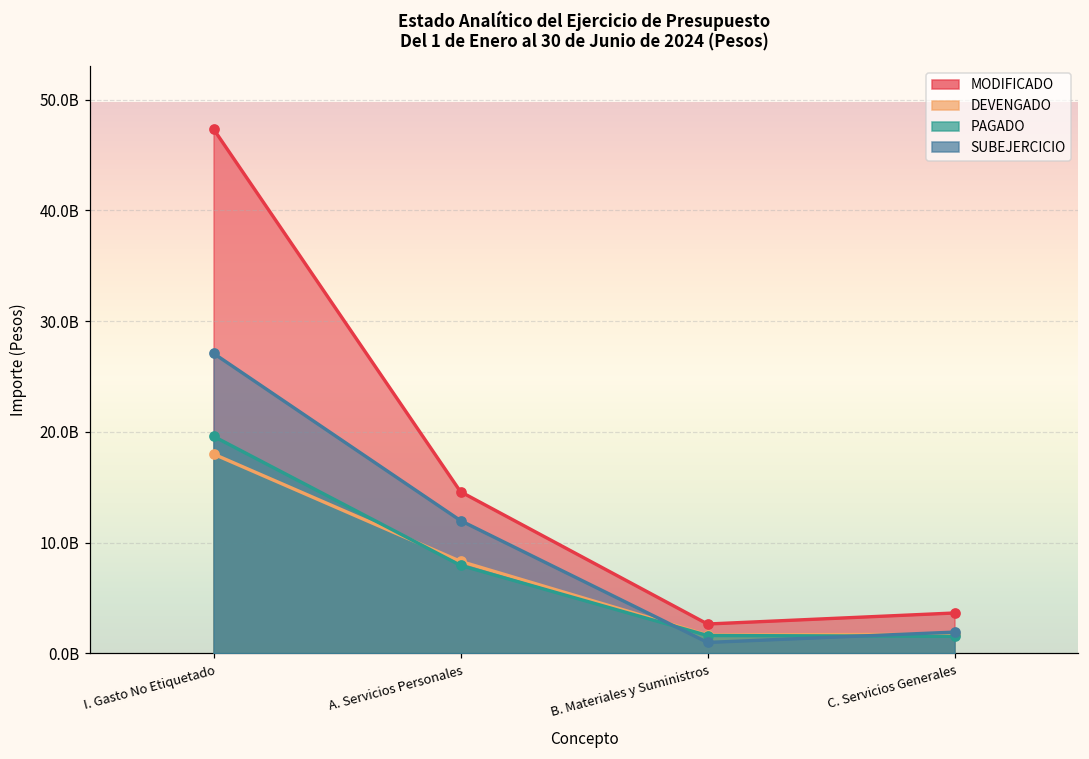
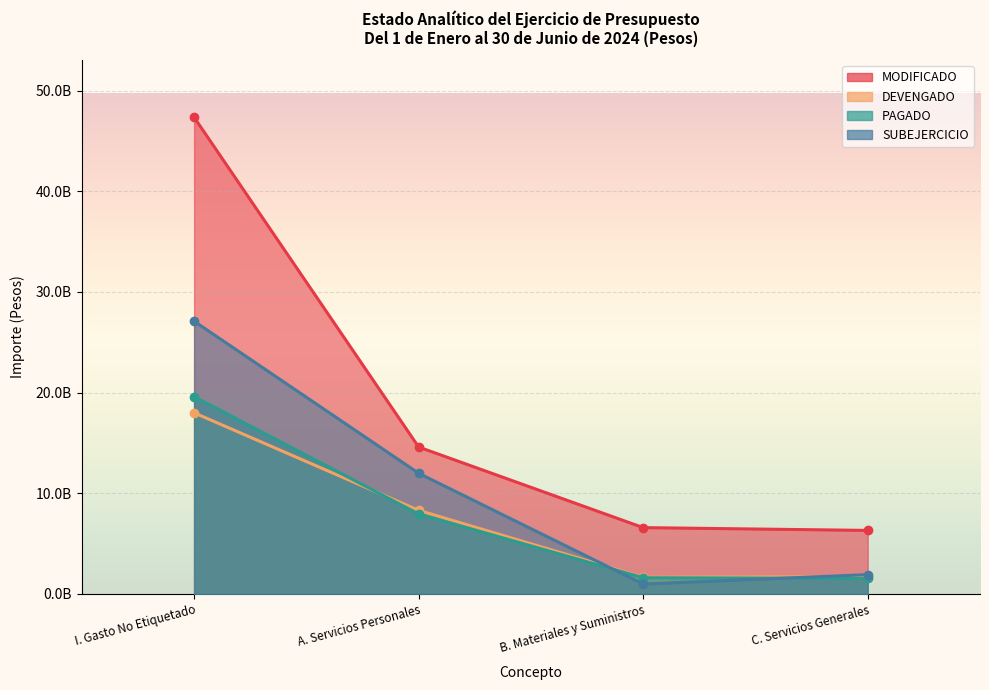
MODIFICADO, B. Materiales y Suministros: 2700000000 -> 6600000000
MODIFICADO, C. Servicios Generales: 3600000000 -> 6300000000
